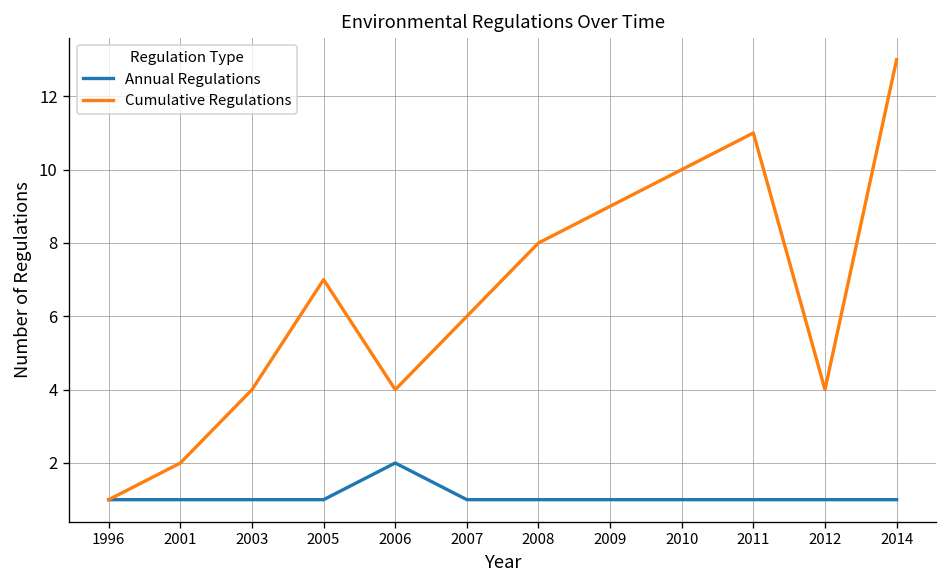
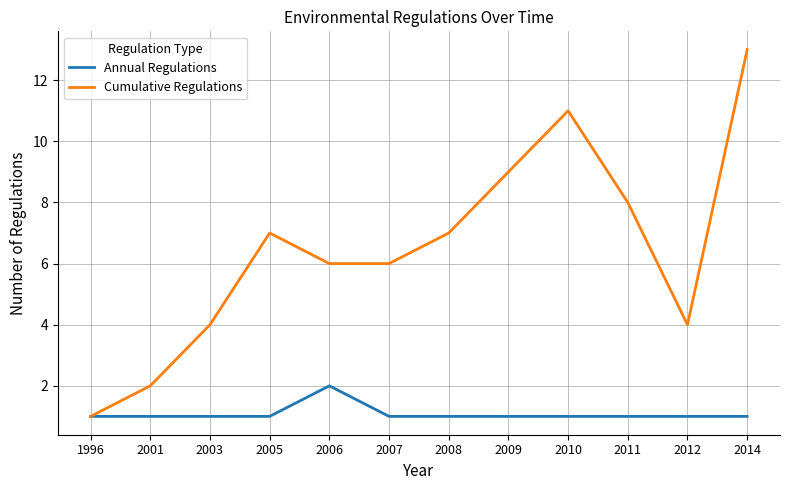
Cumulative Regulations, 2006: 4 -> 6
Cumulative Regulations, 2008: 8 -> 7
Cumulative Regulations, 2010: 10 -> 11
Cumulative Regulations, 2011: 11 -> 8
